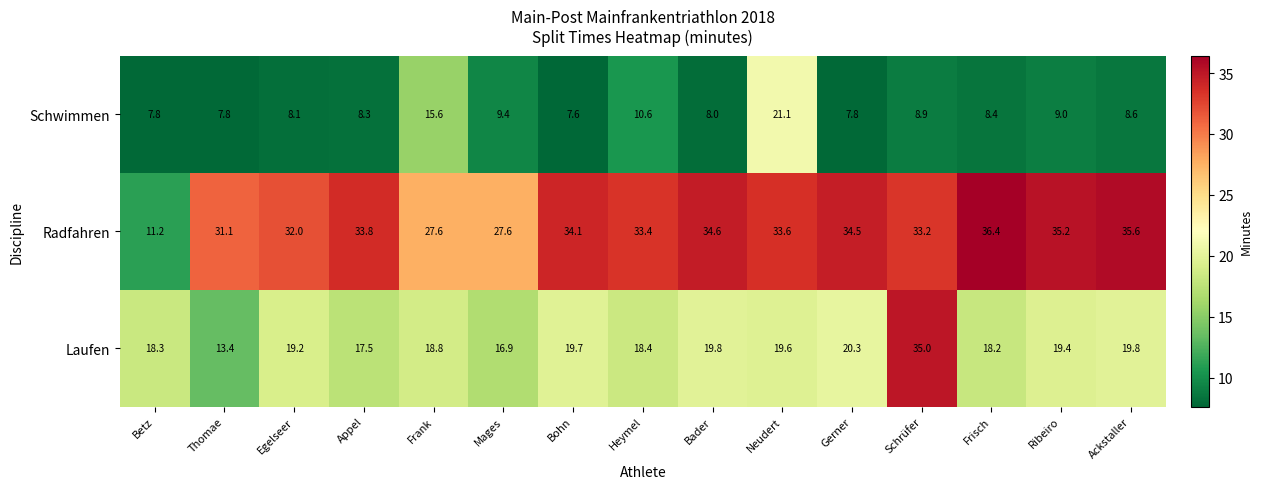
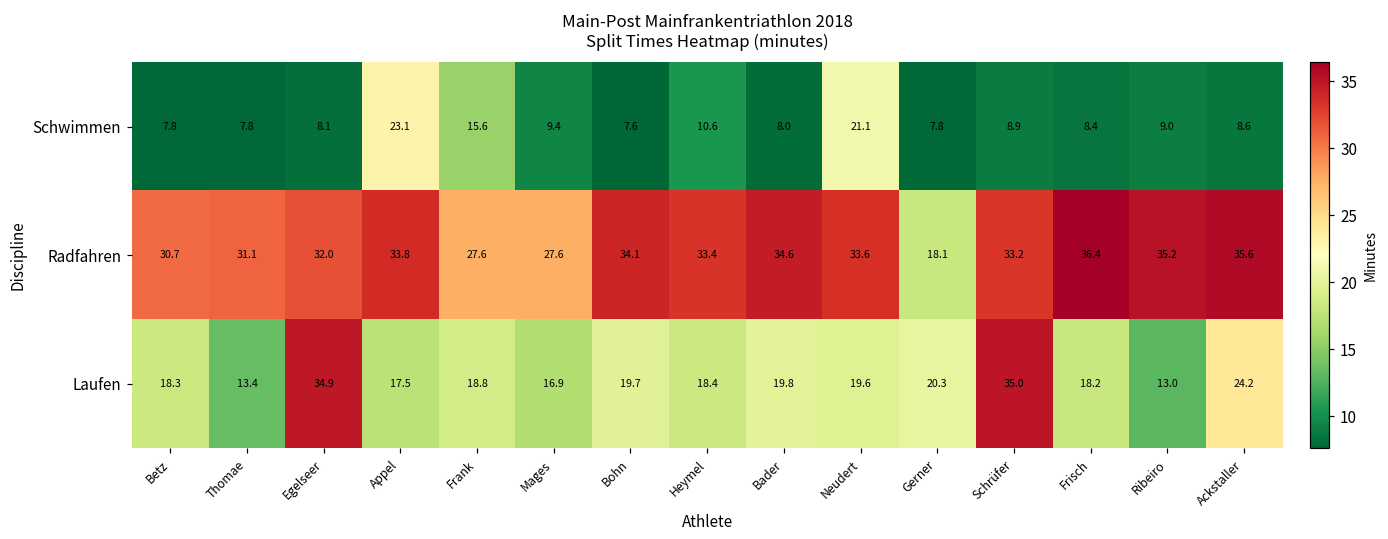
Schwimmen, Appel: 8.3 -> 23.1
Radfahren, Betz: 11.2 -> 30.7
Radfahren, Gerner: 34.5 -> 18.1
Laufen, Egelseer: 19.2 -> 34.9
Laufen, Ribeiro: 19.4 -> 13.0
Laufen, Ackstaller: 19.8 -> 24.2
